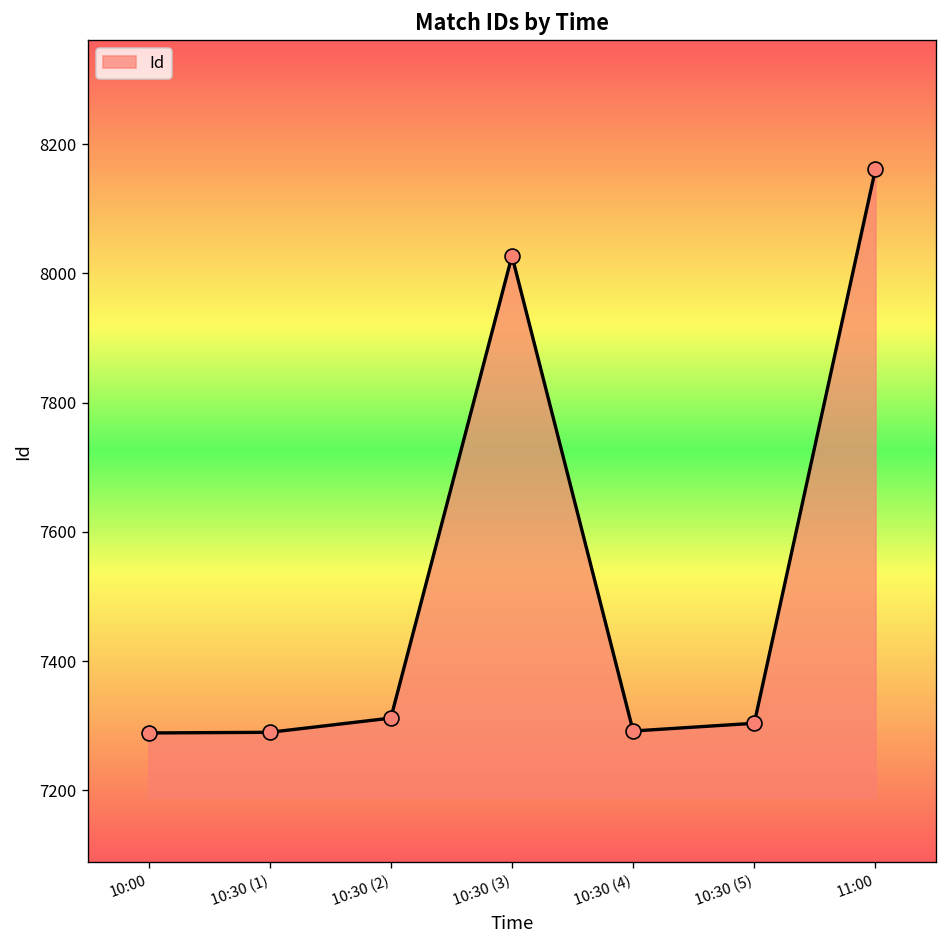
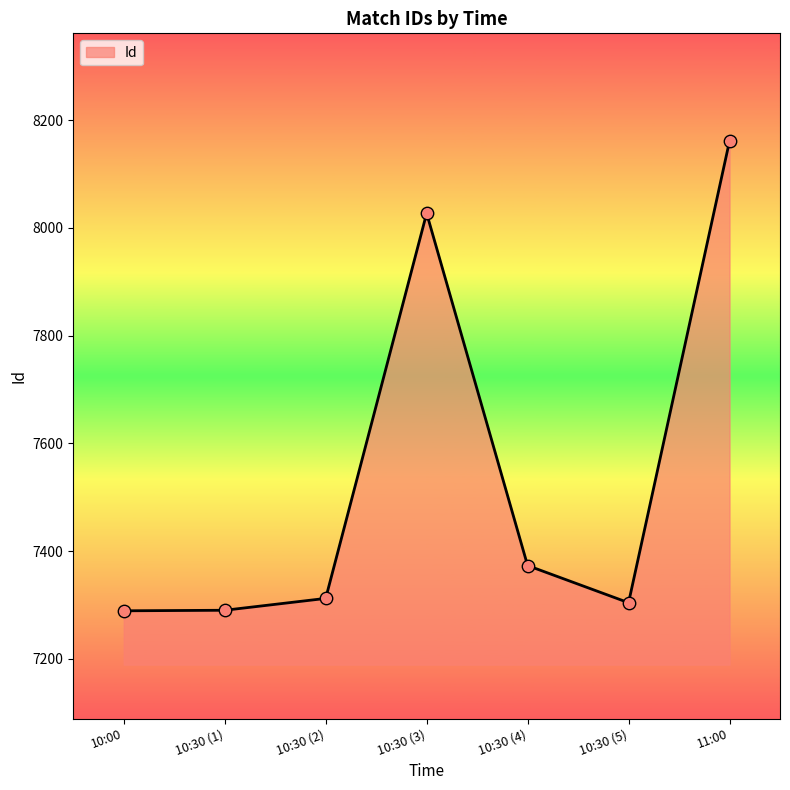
10:30 (4): 7290 -> 7370
